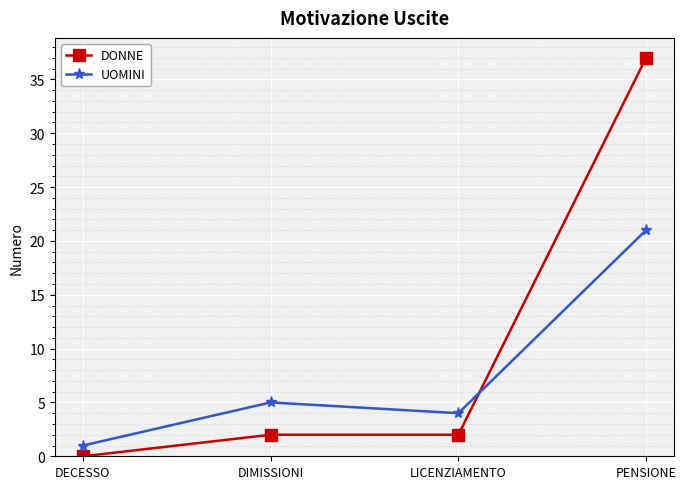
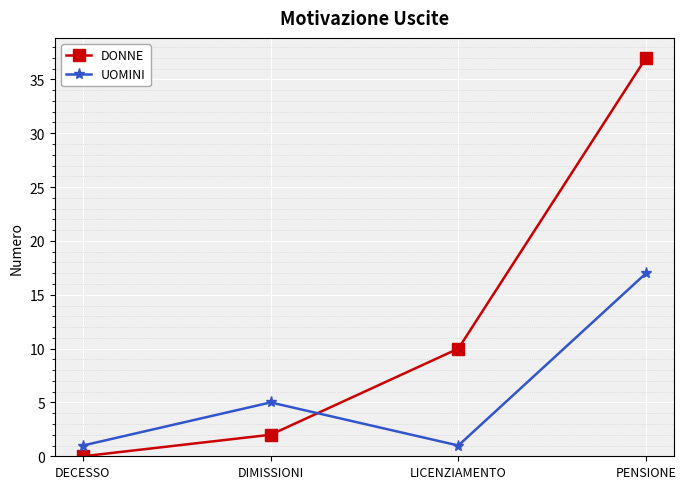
DONNE, LICENZIAMENTO: 2 -> 10
UOMINI, LICENZIAMENTO: 4 -> 1
UOMINI, PENSIONE: 21 -> 17
